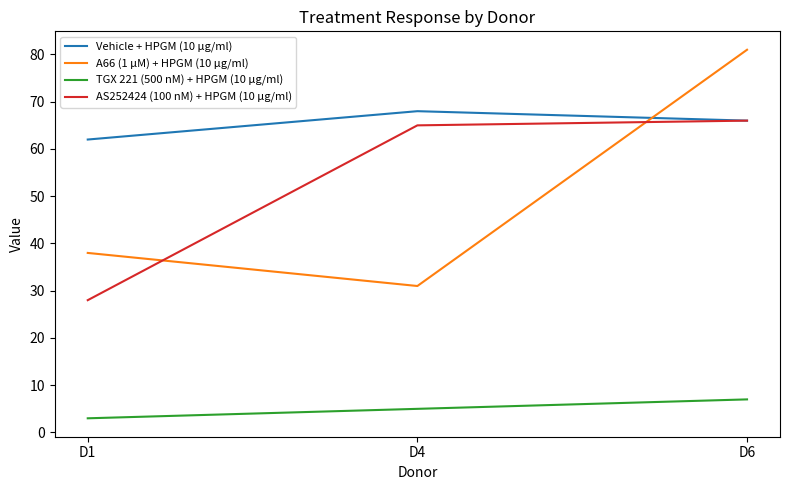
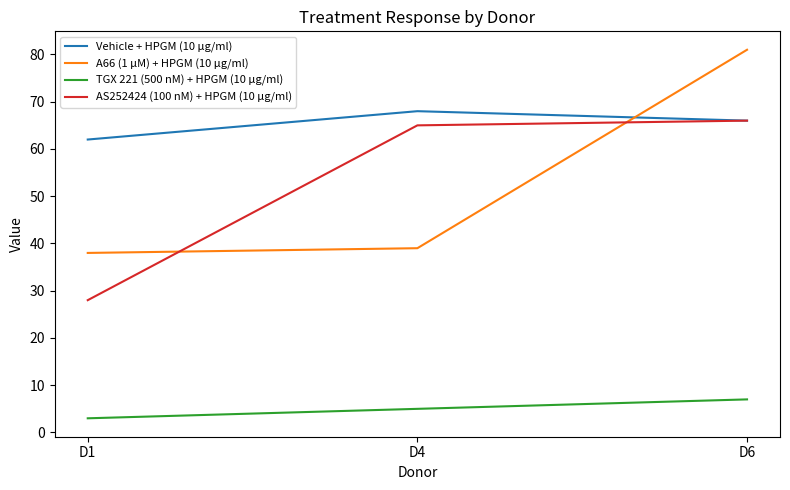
A66 (1 µM) + HPGM (10 μg/ml), D4: 31 -> 39
